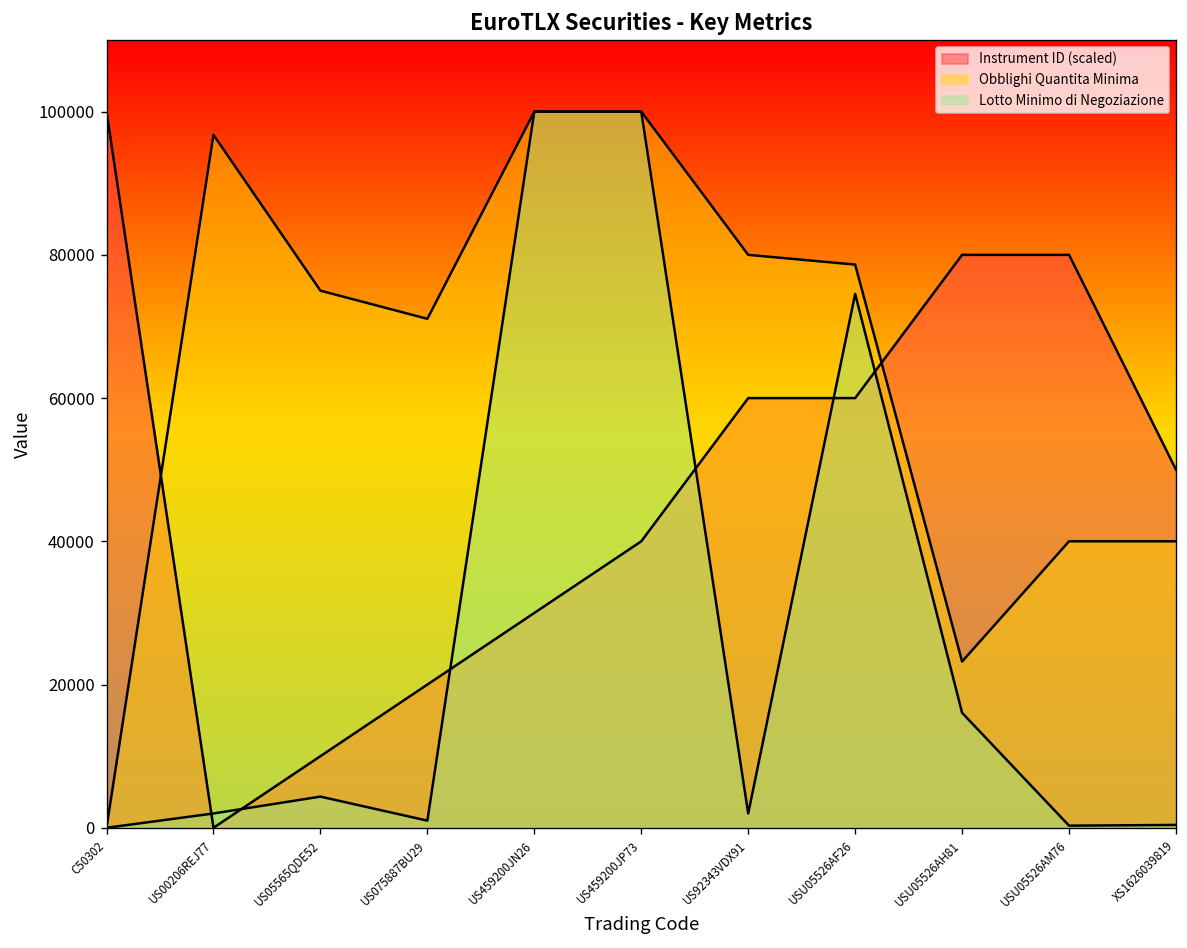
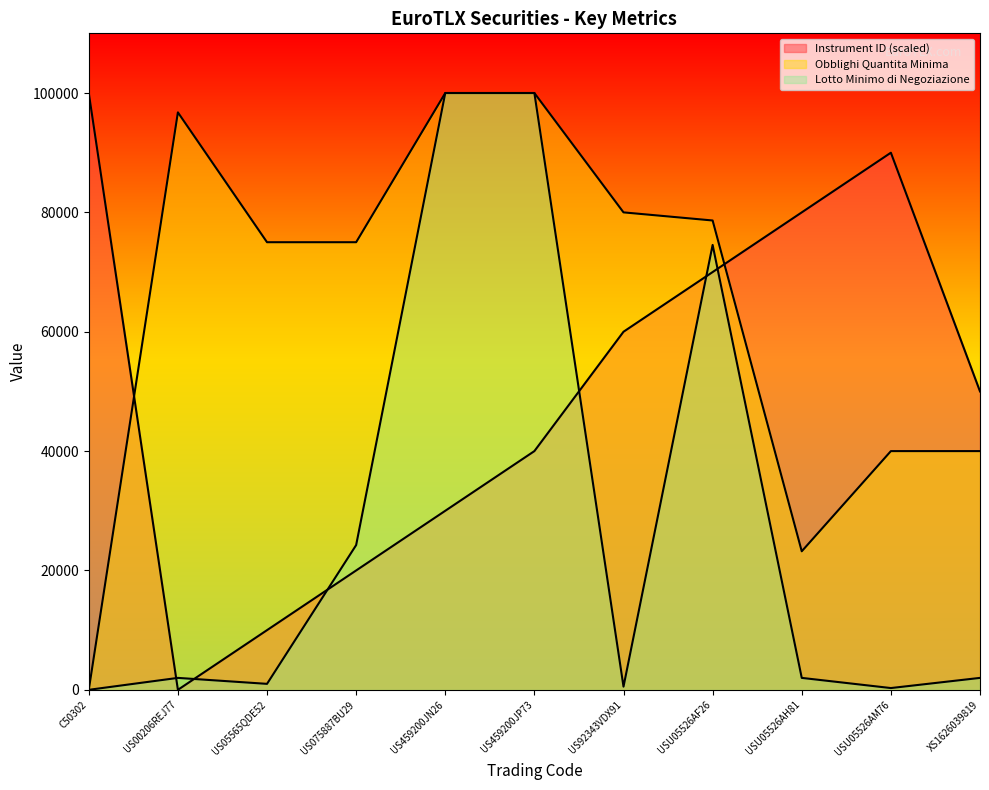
Lotto Minimo di Negoziazione, US05565QDE52: 4000 -> 1000
Obblighi Quantita Minima, US075887BU29: 71000 -> 75000
Lotto Minimo di Negoziazione, US075887BU29: 1000 -> 24000
Lotto Minimo di Negoziazione, US92343VDX91: 2000 -> 1000
Instrument ID (scaled), USU05526AF26: 60000 -> 70000
Lotto Minimo di Negoziazione, USU05526AH81: 16000 -> 2000
Instrument ID (scaled), USU05526AM76: 80000 -> 90000
Lotto Minimo di Negoziazione, XS1626039819: 0 -> 2000
